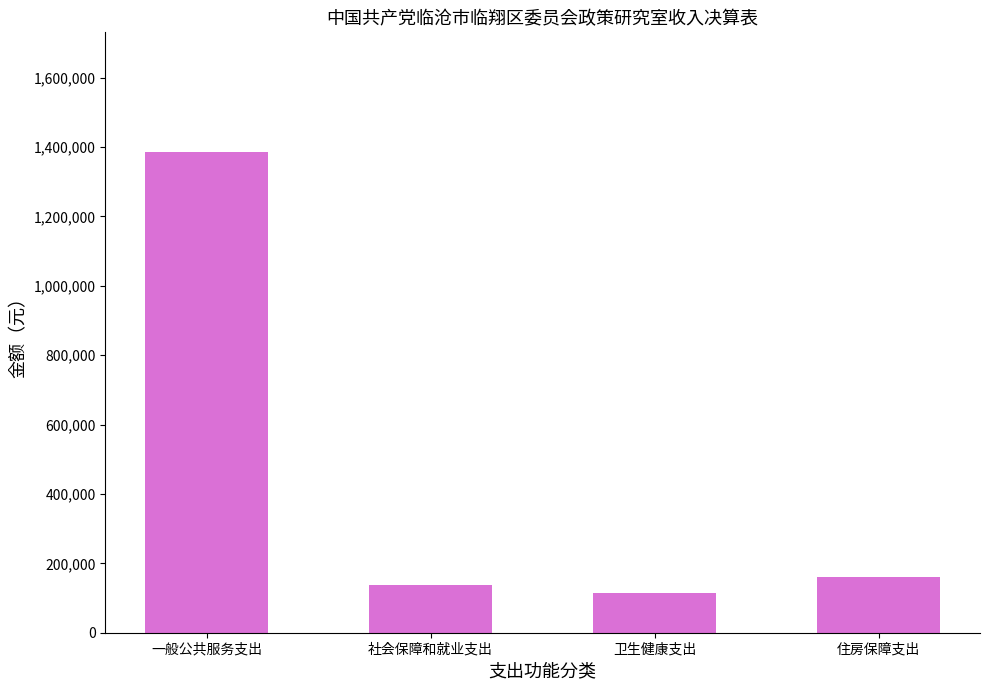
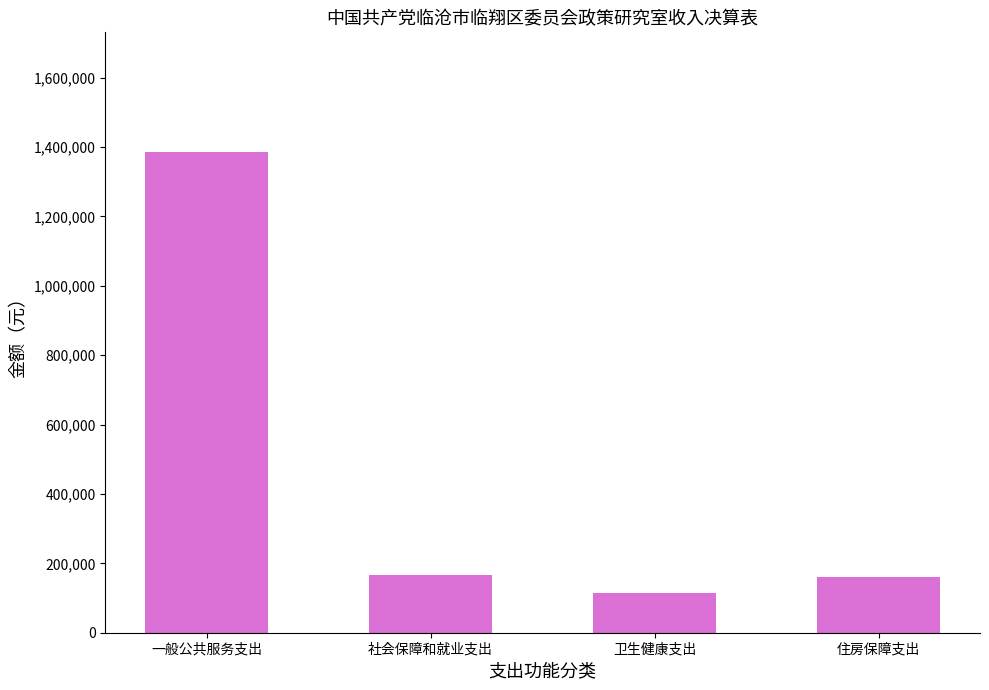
社会保障和就业支出: 140,000 -> 170,000
